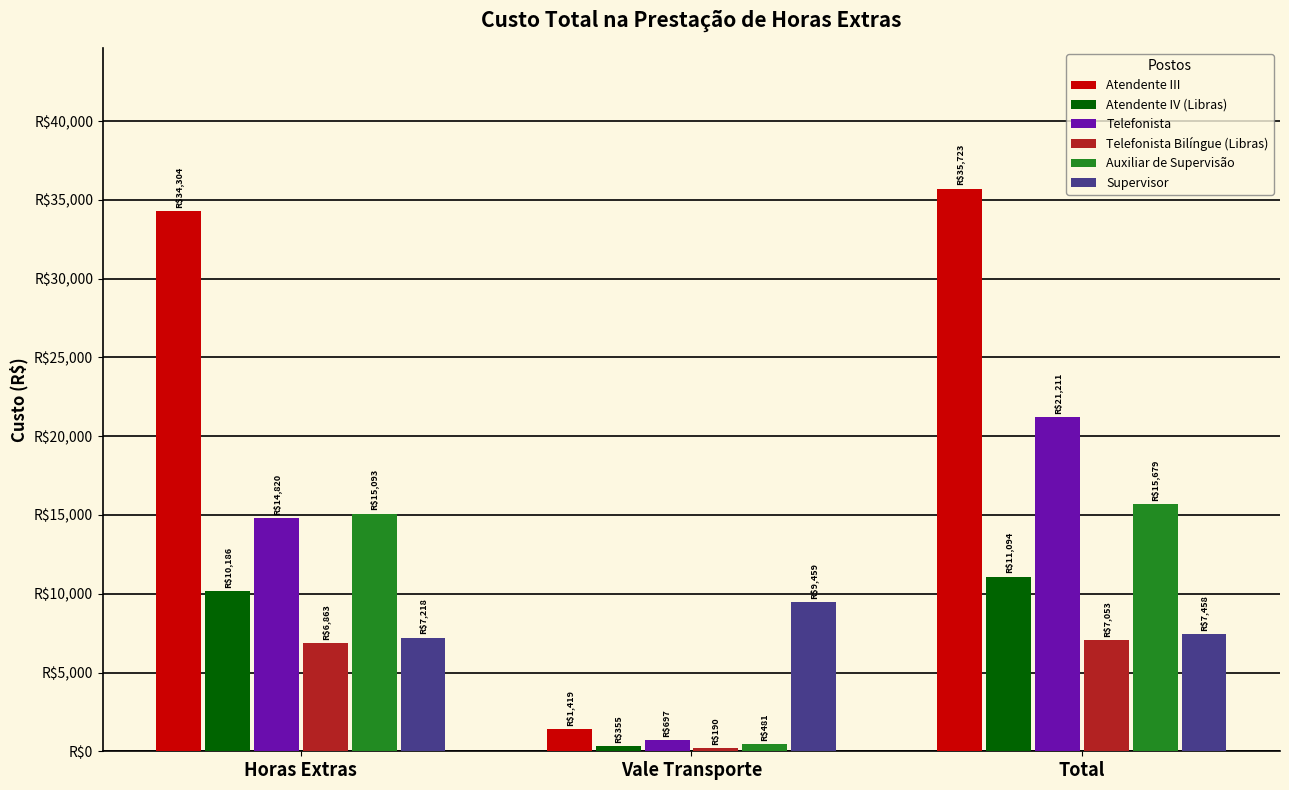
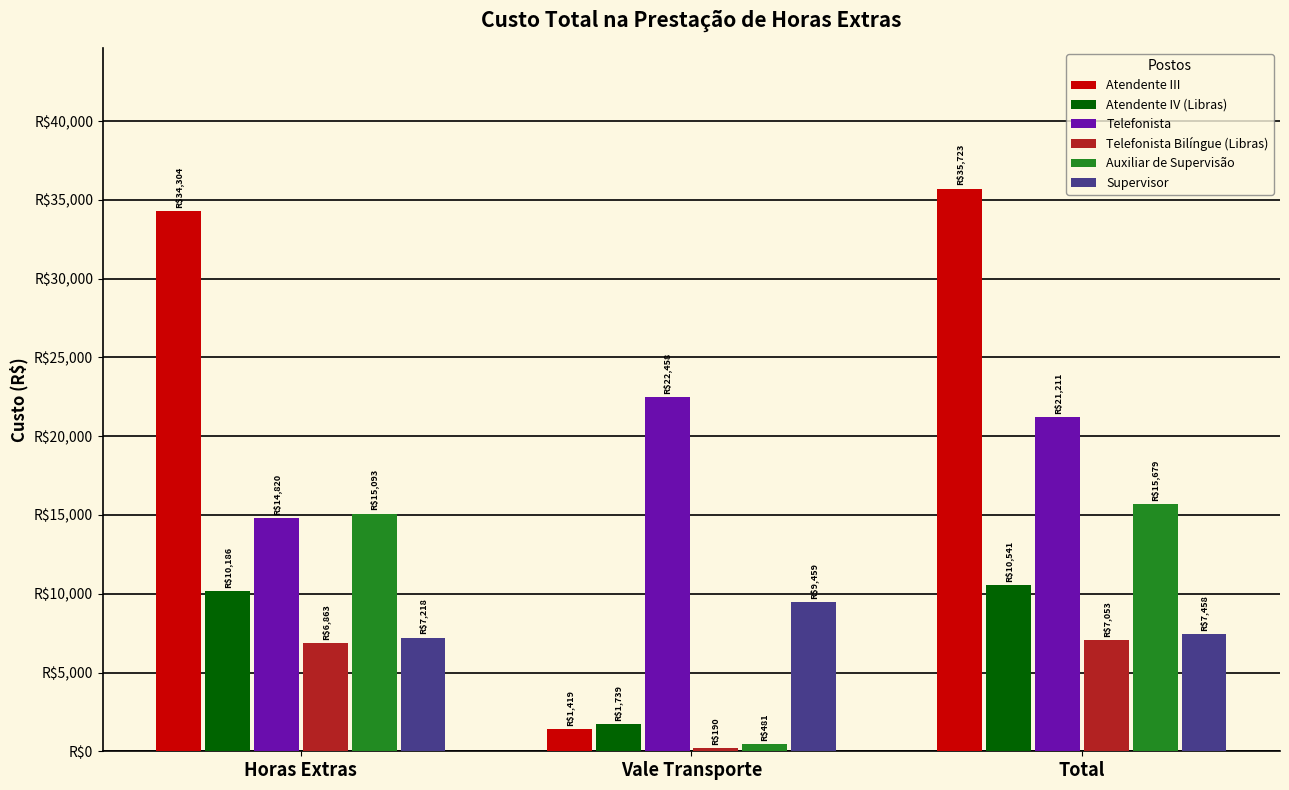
Atendente IV (Libras), Vale Transporte: $355 -> $1,739
Telefonista, Vale Transporte: $697 -> $22,458
Atendente IV (Libras), Total: $11,094 -> $10,541
